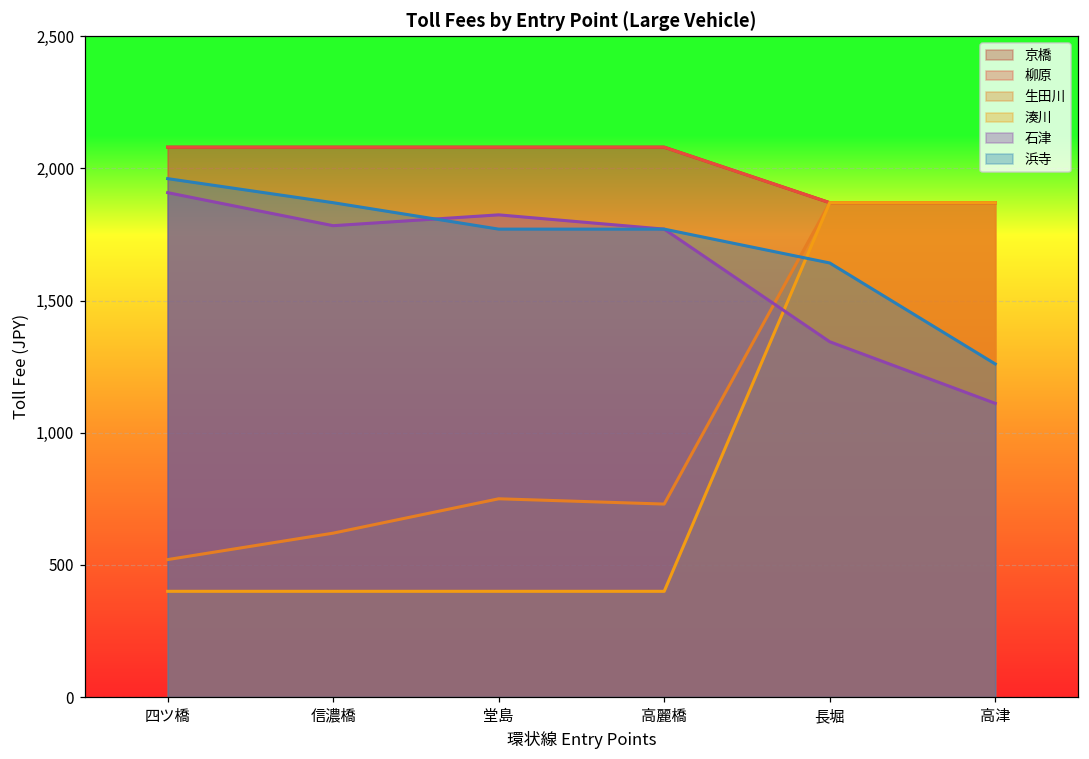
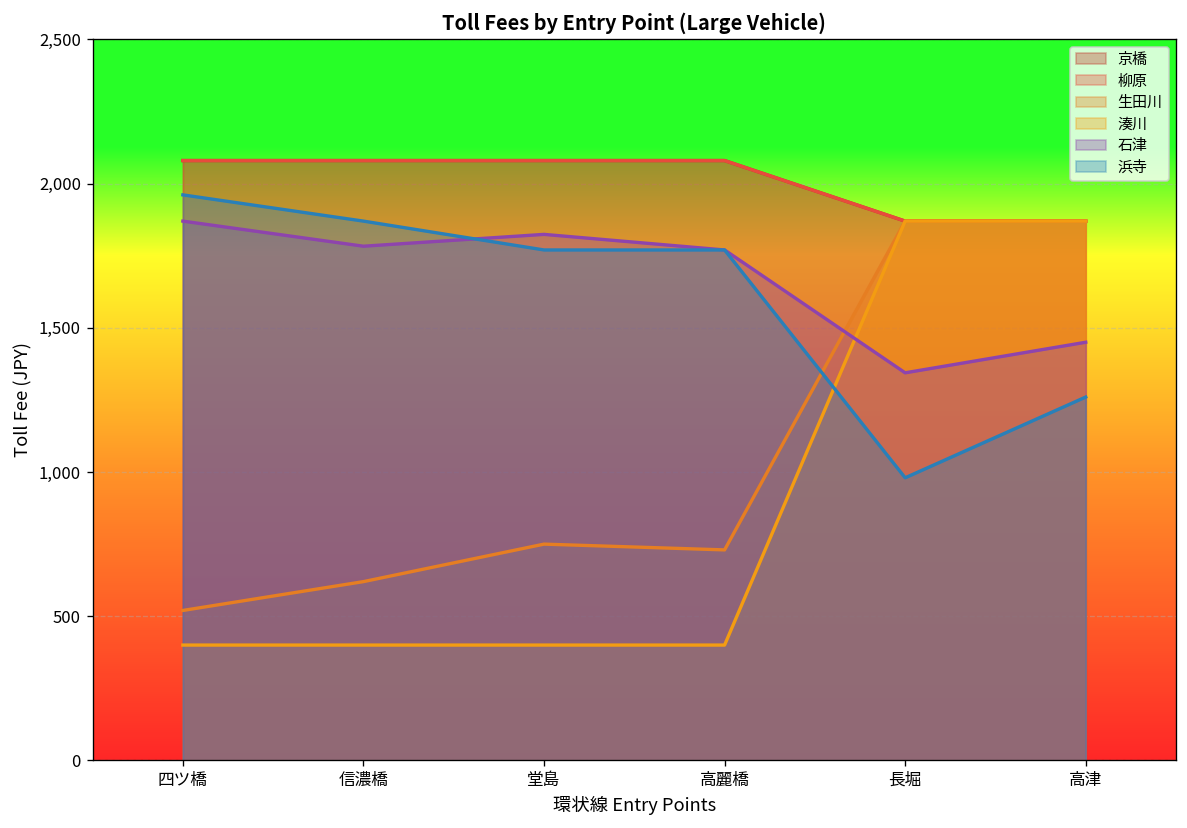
石津, 四ツ橋: 1,910 -> 1,870
浜寺, 長堀: 1,640 -> 980
石津, 高津: 1,110 -> 1,450
